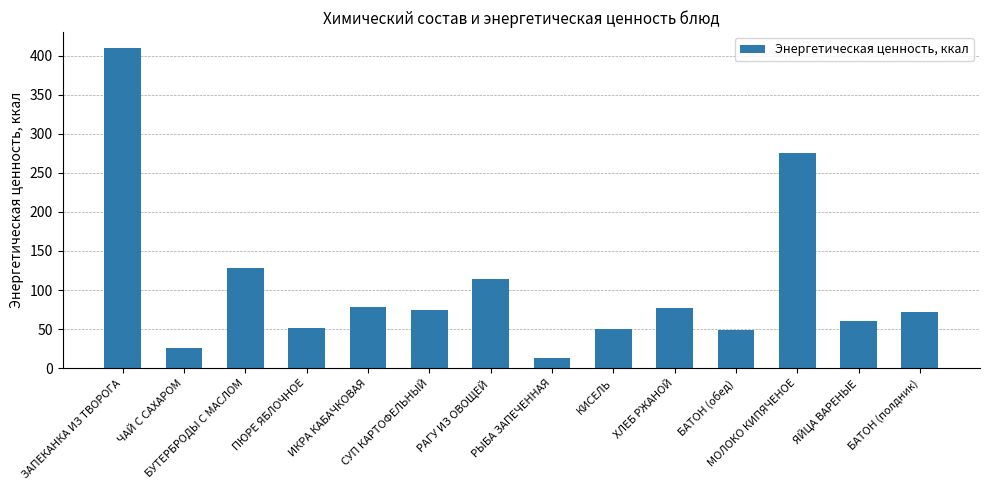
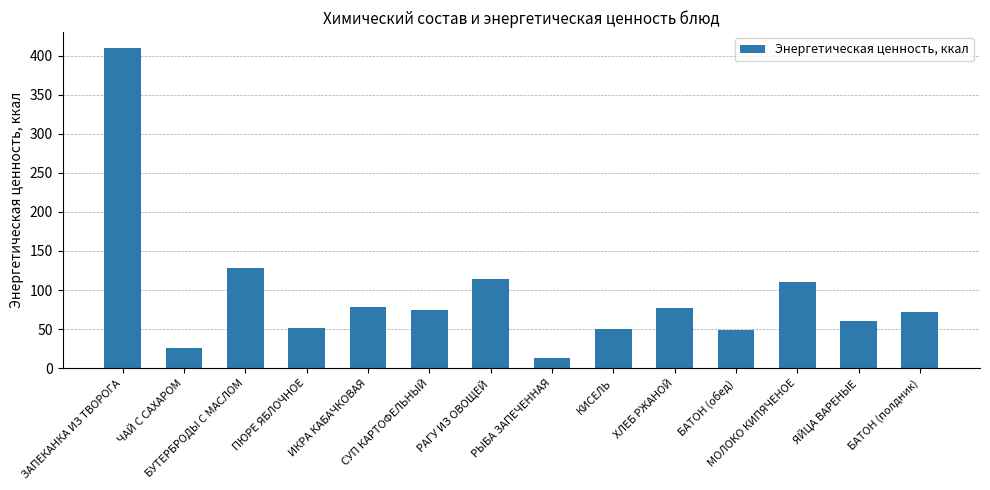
МОЛОКО КИПЯЧЕНОЕ: 280 -> 110
